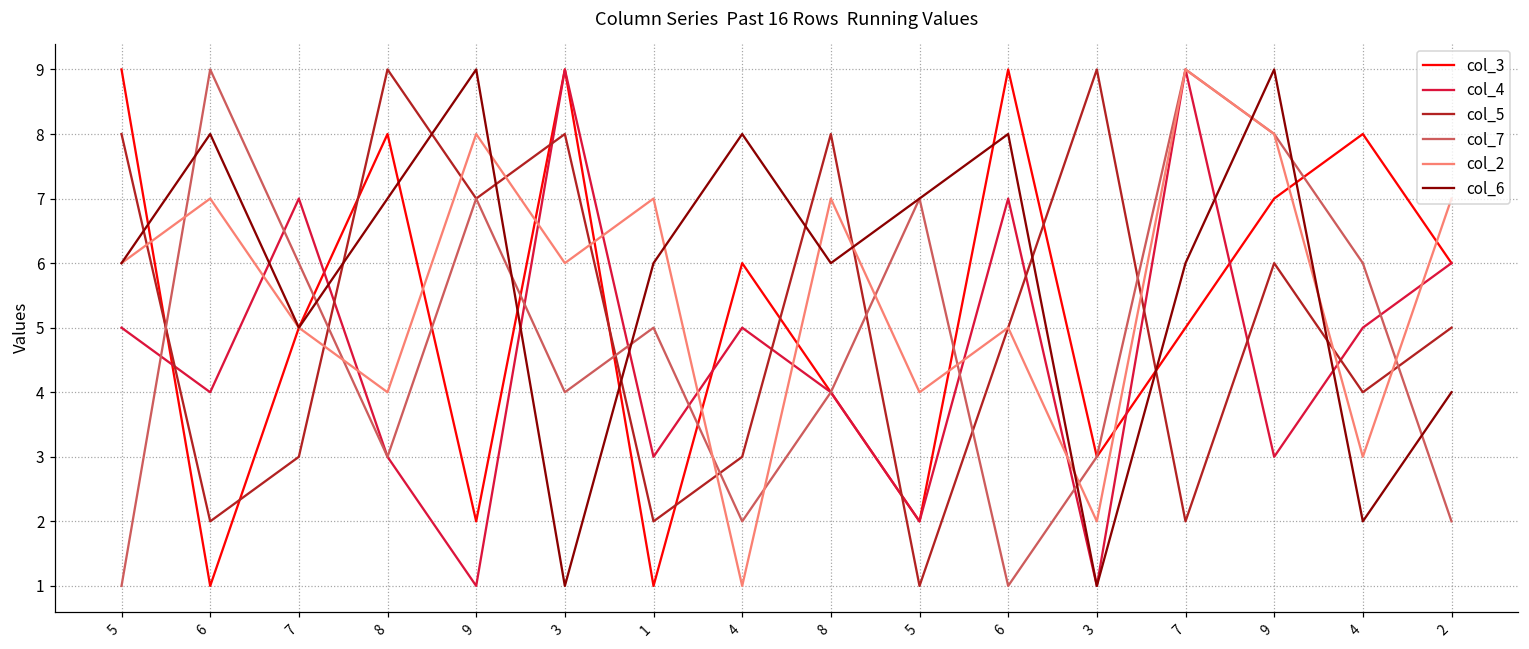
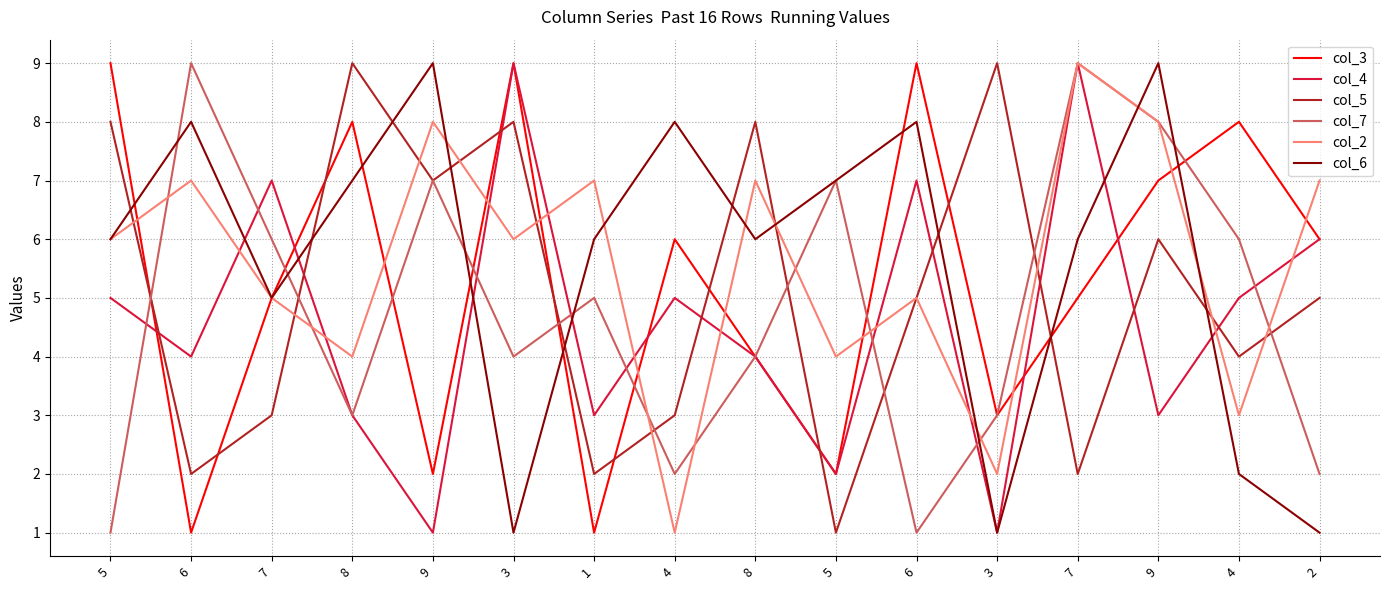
col_6, 2: 4 -> 1
